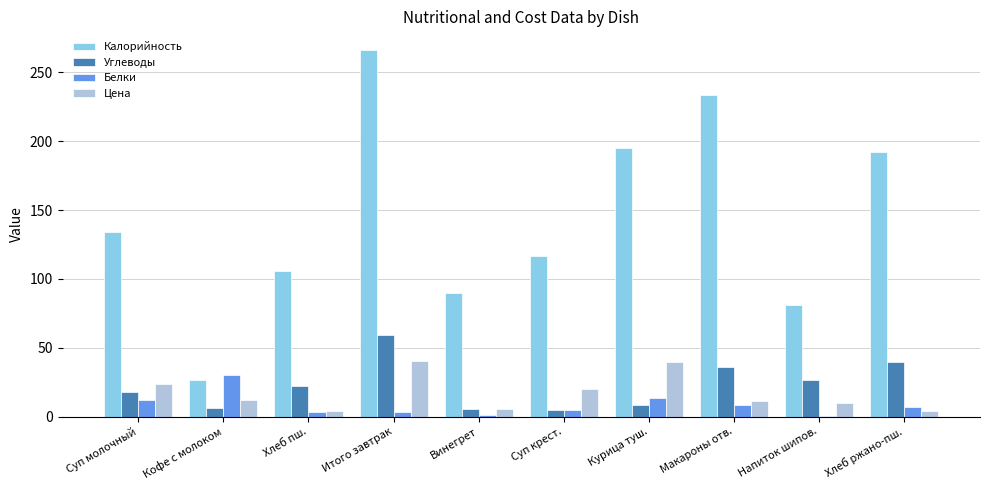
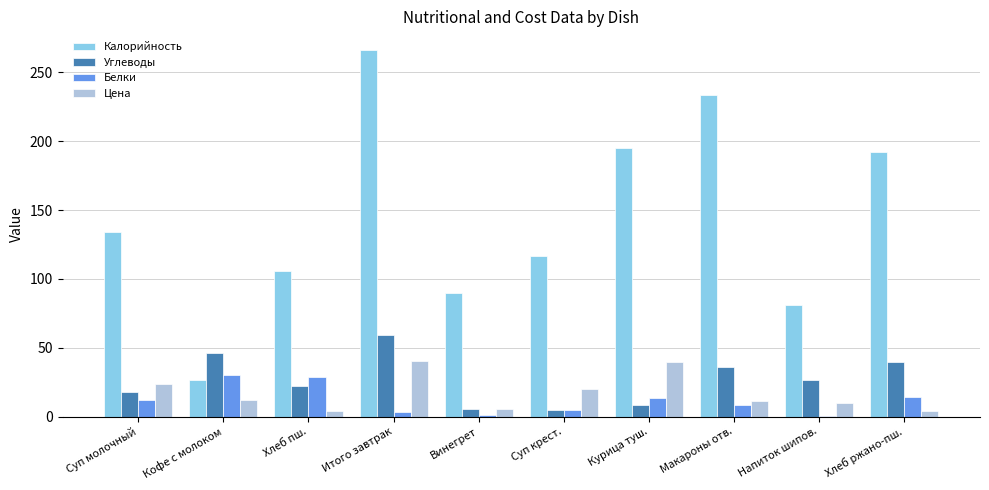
Углеводы, Кофе с молоком: 7 -> 46
Белки, Хлеб пш.: 3 -> 28
Белки, Хлеб ржано-пш.: 7 -> 14
